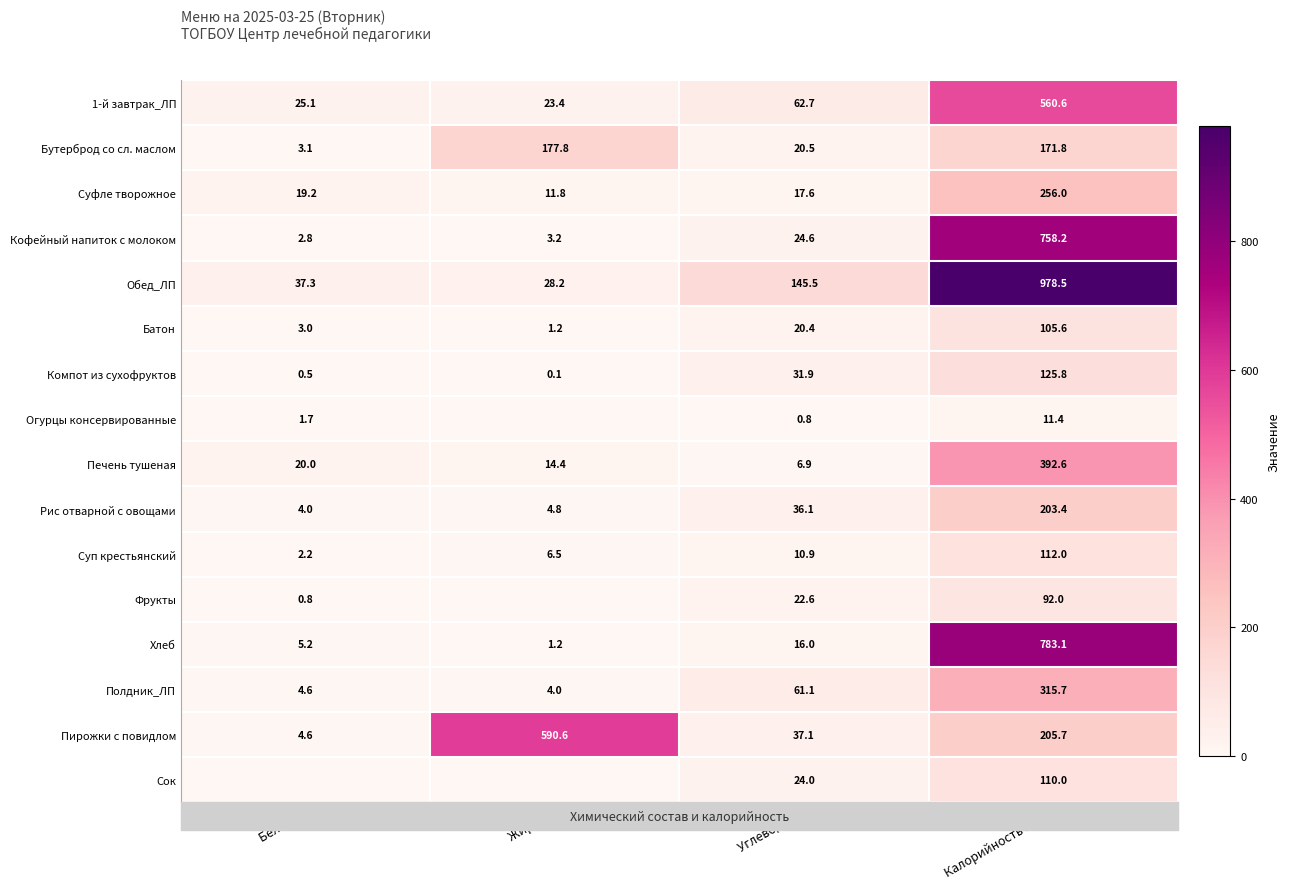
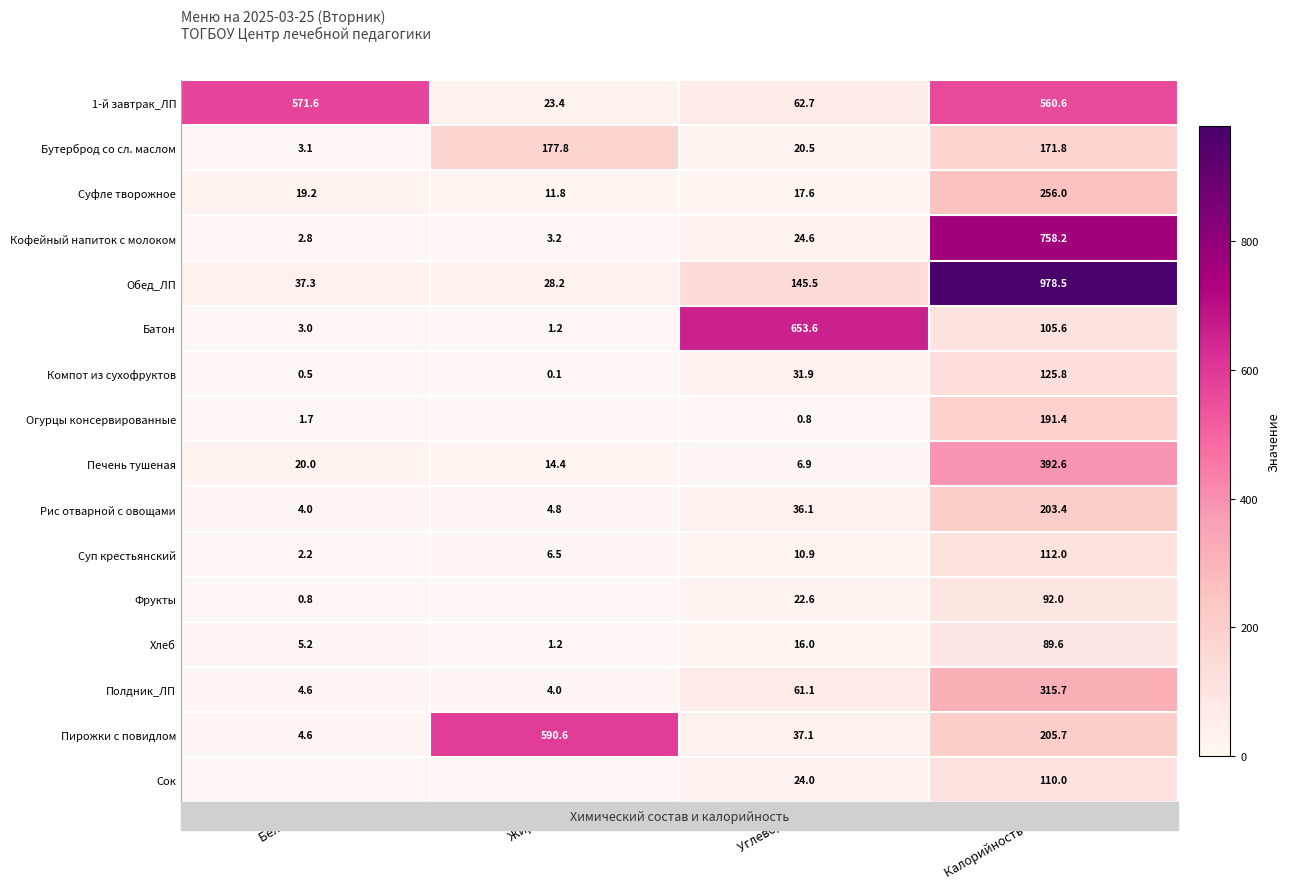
1-й завтрак_ЛП, Белки, г: 25.1 -> 571.6
Батон, Углеводы, г: 20.4 -> 653.6
Огурцы консервированные, Калорийность кКал: 11.4 -> 191.4
Хлеб, Калорийность кКал: 783.1 -> 89.6
